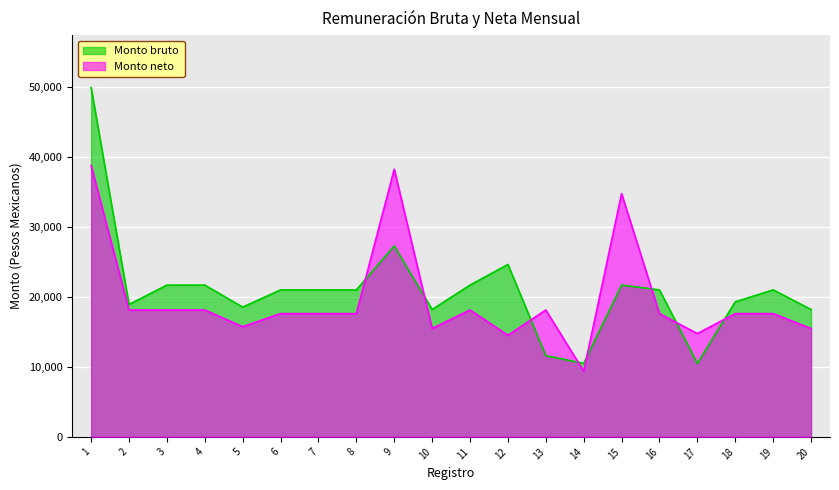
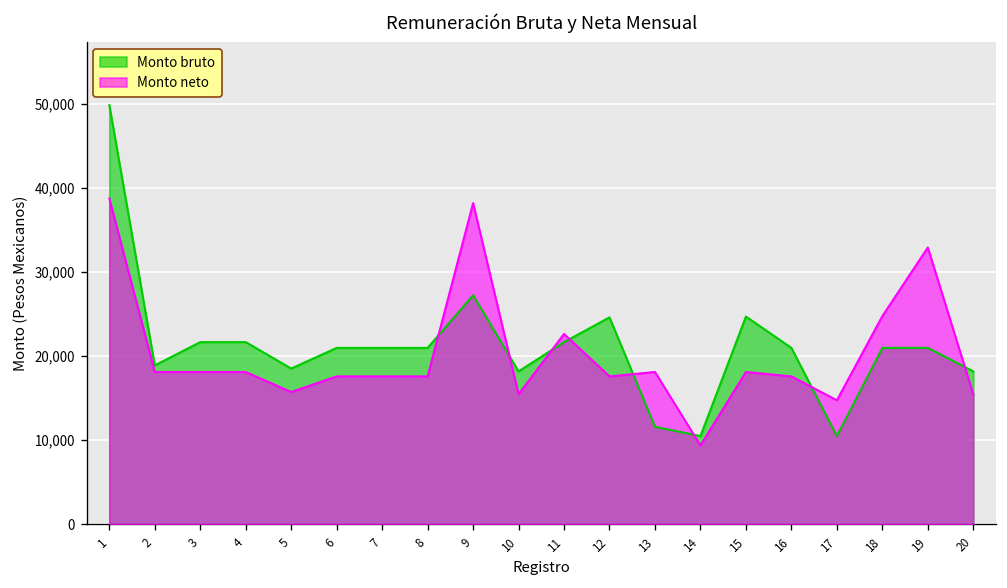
Monto neto, 11: 18,000 -> 23,000
Monto neto, 12: 15,000 -> 18,000
Monto bruto, 15: 22,000 -> 25,000
Monto neto, 15: 35,000 -> 18,000
Monto bruto, 18: 19,000 -> 21,000
Monto neto, 18: 18,000 -> 25,000
Monto neto, 19: 18,000 -> 33,000
